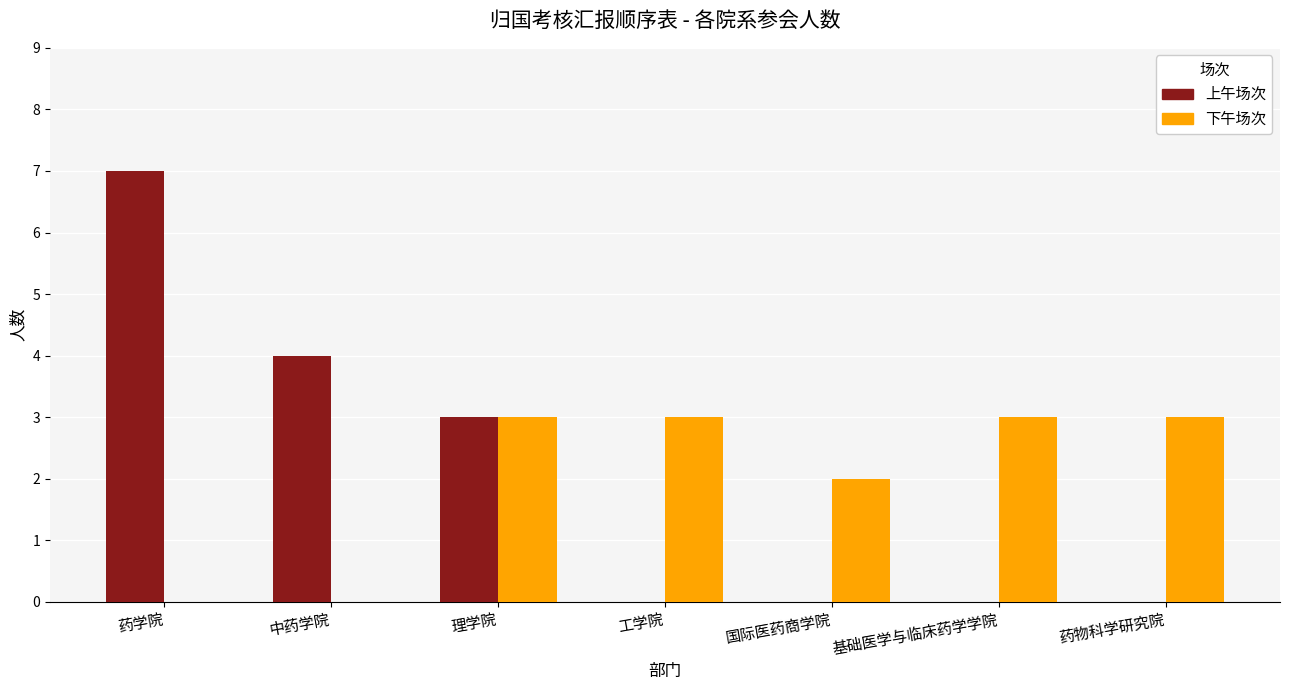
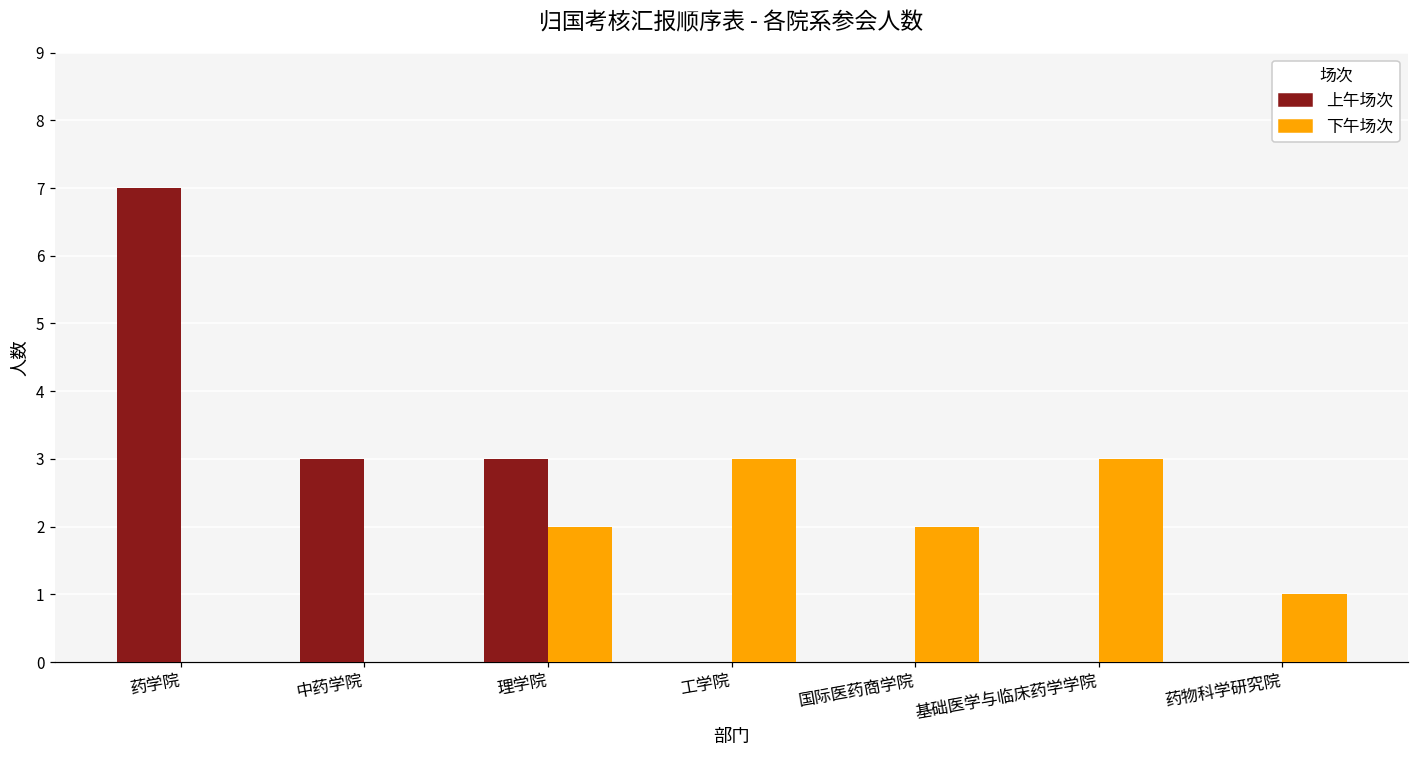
上午场次, 中药学院: 4 -> 3
下午场次, 理学院: 3 -> 2
下午场次, 药物科学研究院: 3 -> 1
